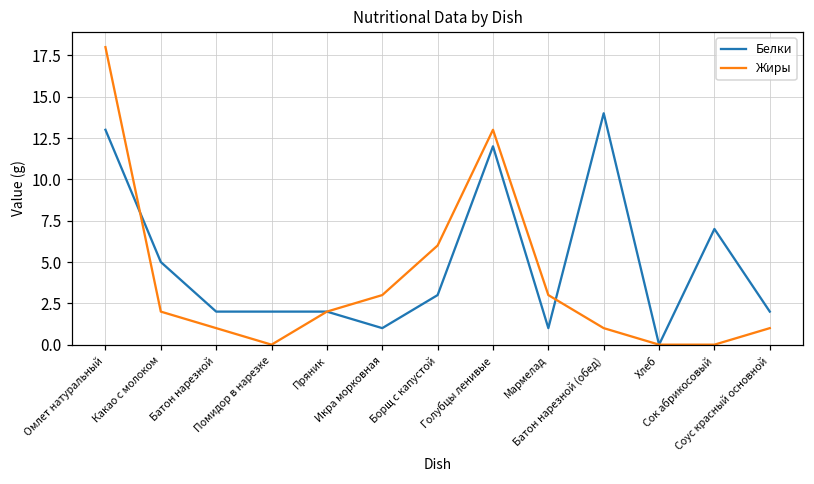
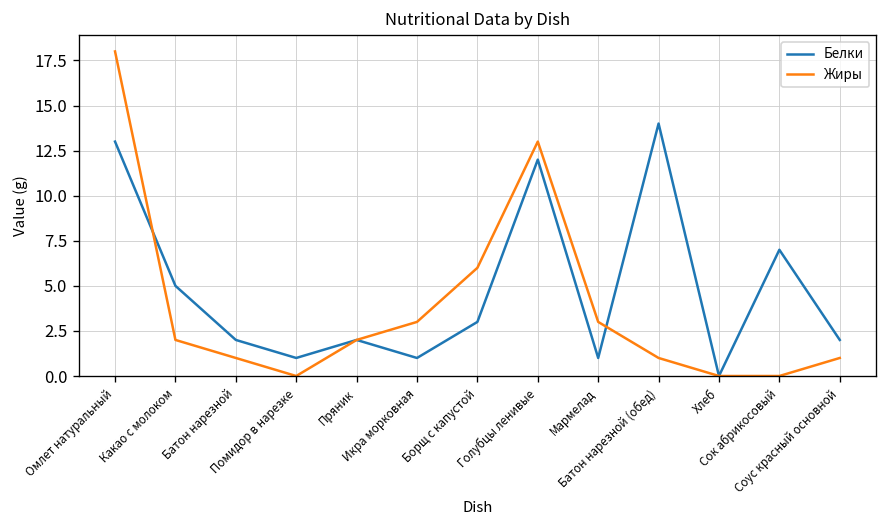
Белки, Помидор в нарезке: 2 -> 1
